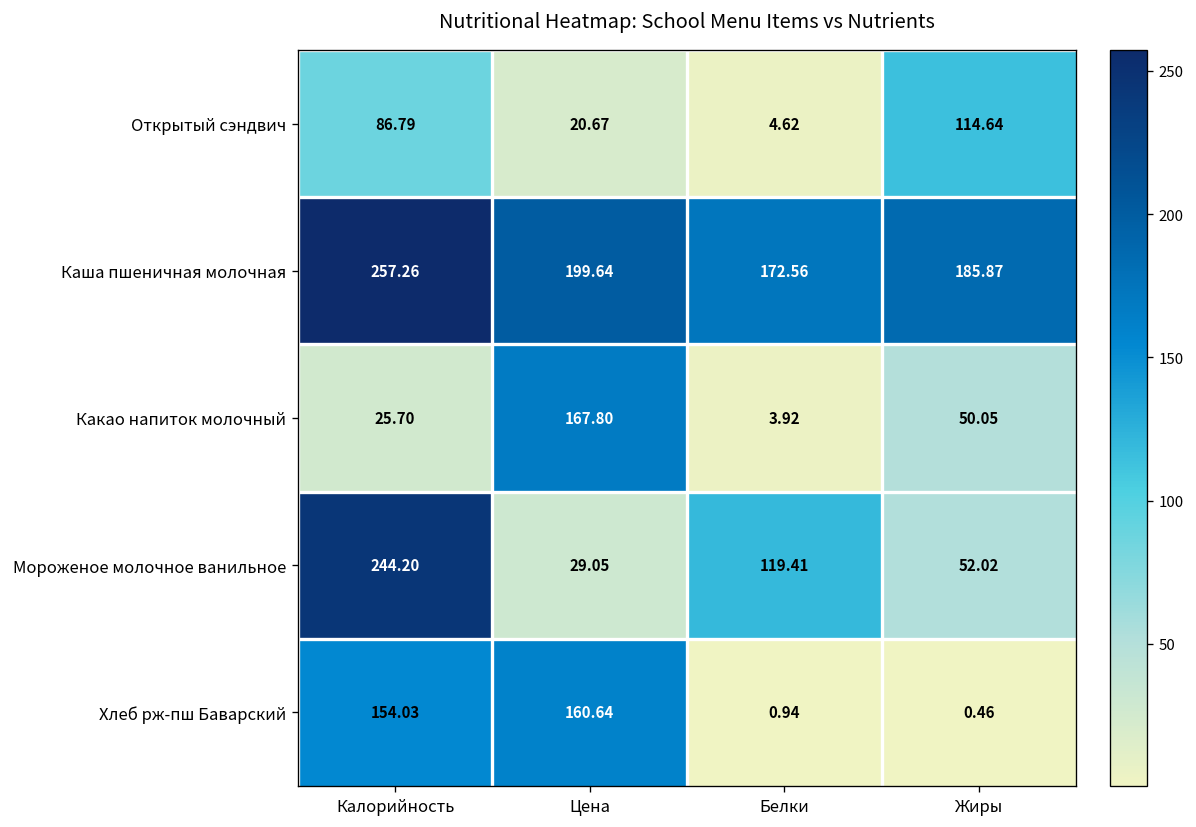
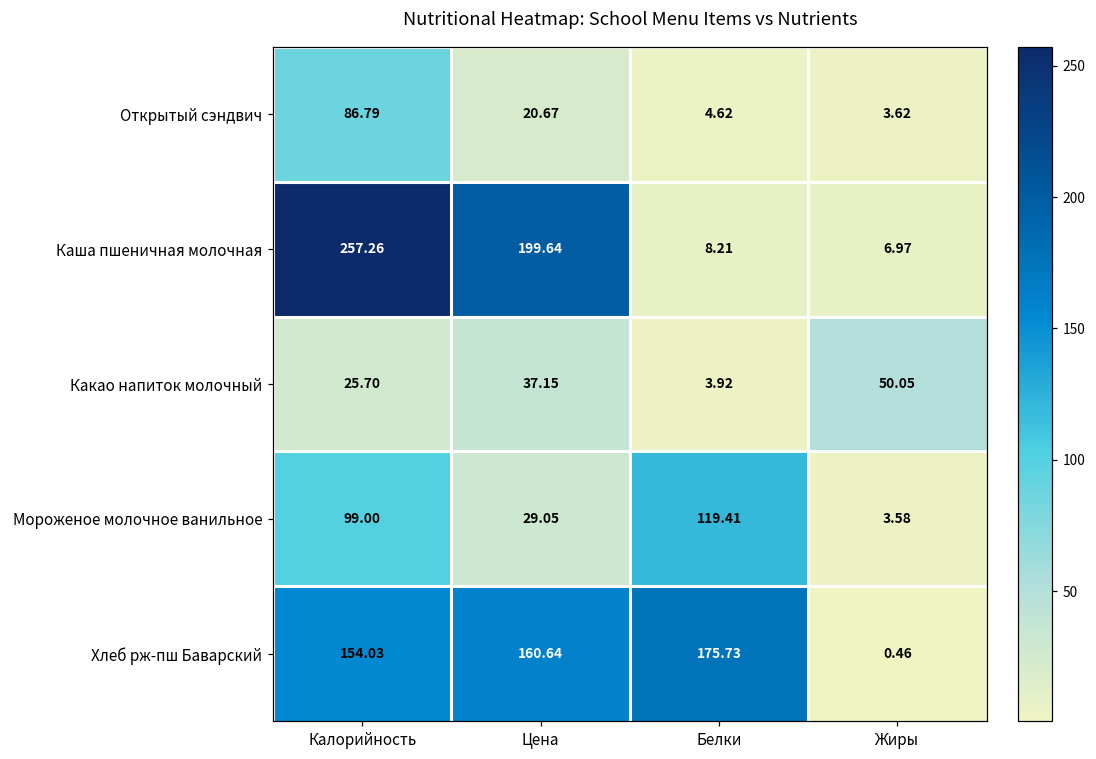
Открытый сэндвич, Жиры: 114.64 -> 3.62
Каша пшеничная молочная, Белки: 172.56 -> 8.21
Каша пшеничная молочная, Жиры: 185.87 -> 6.97
Какао напиток молочный, Цена: 167.80 -> 37.15
Мороженое молочное ванильное, Калорийность: 244.20 -> 99.00
Мороженое молочное ванильное, Жиры: 52.02 -> 3.58
Хлеб рж-пш Баварский, Белки: 0.94 -> 175.73
